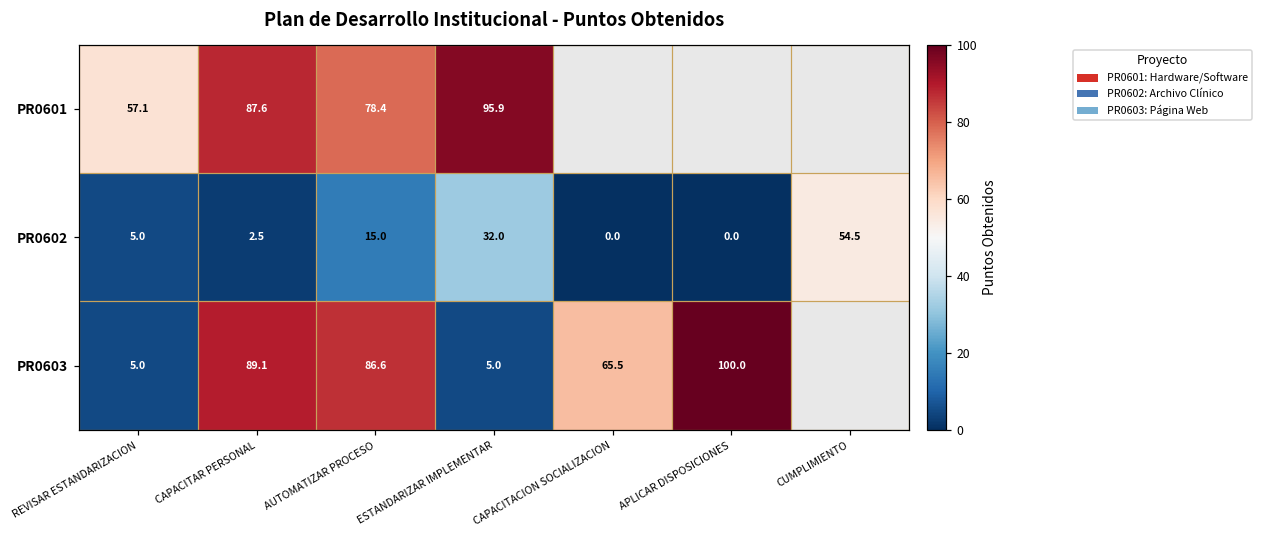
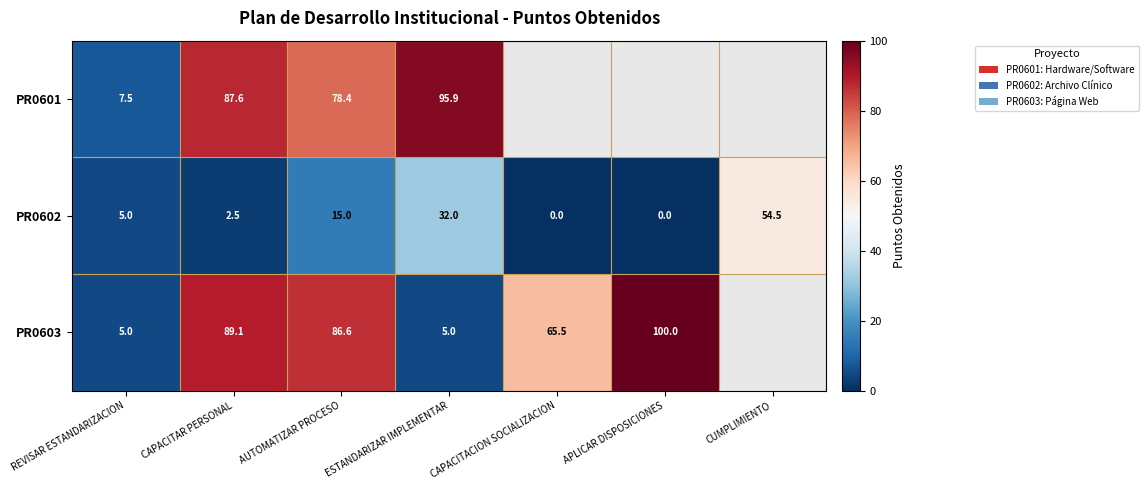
PR0601, REVISAR ESTANDARIZACION: 57.1 -> 7.5
